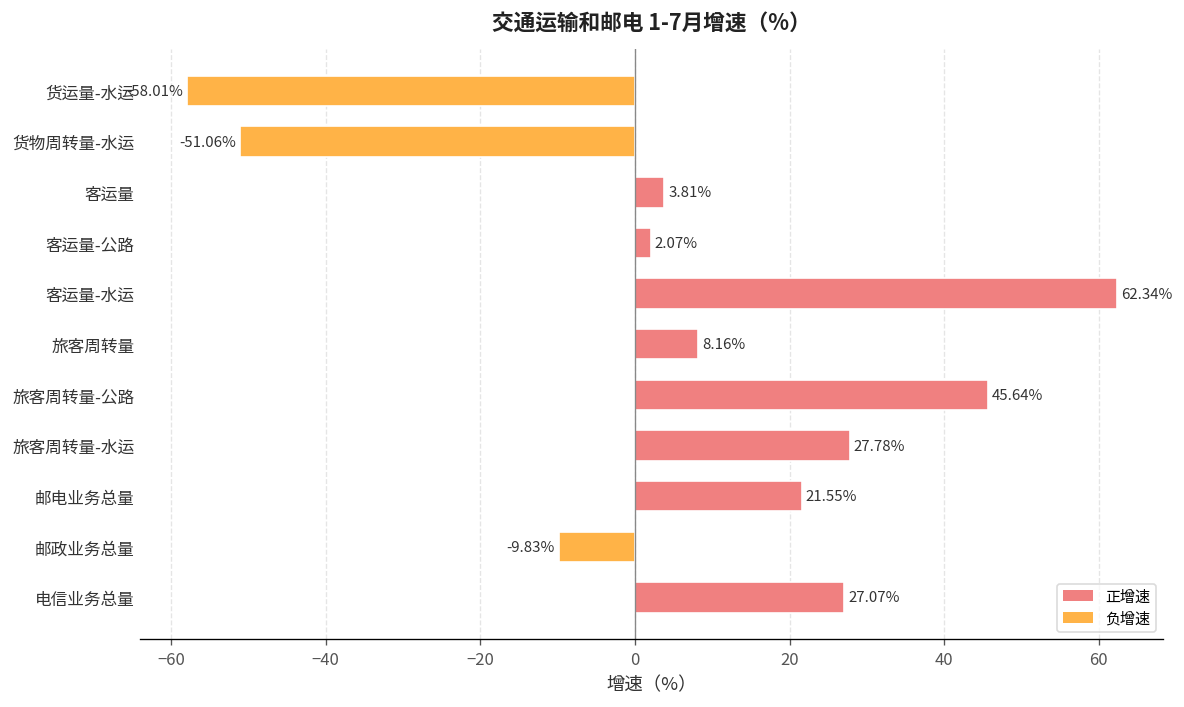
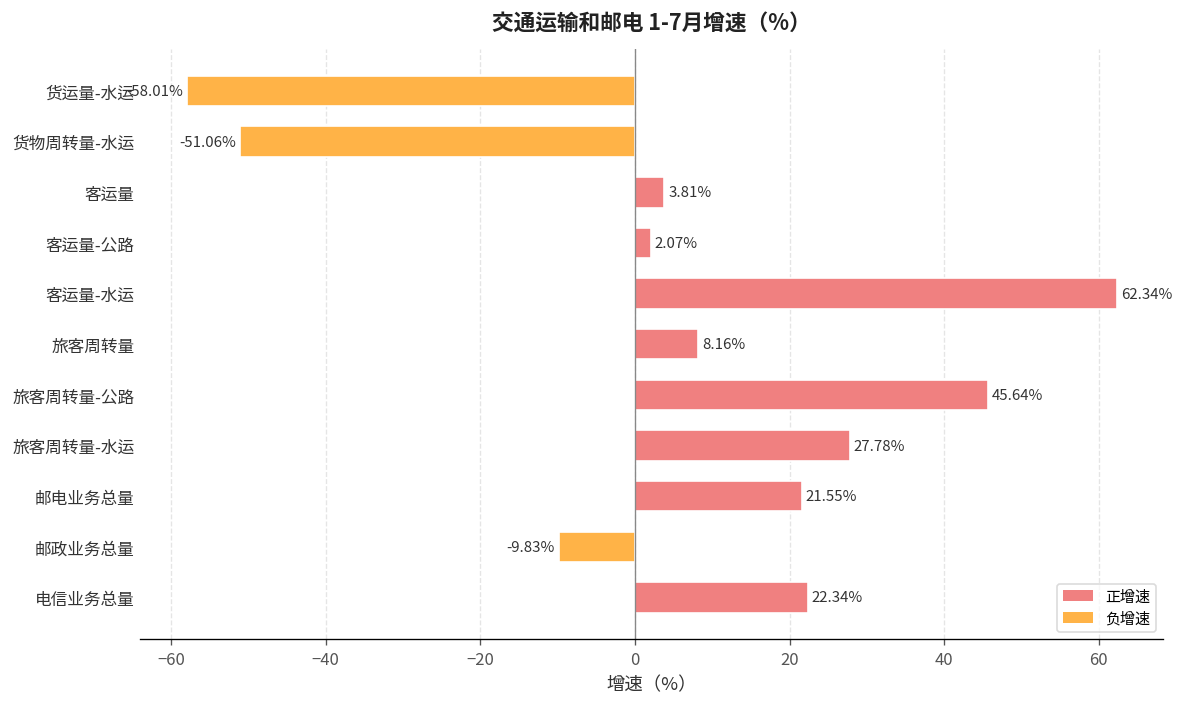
电信业务总量: 27.07% -> 22.34%
